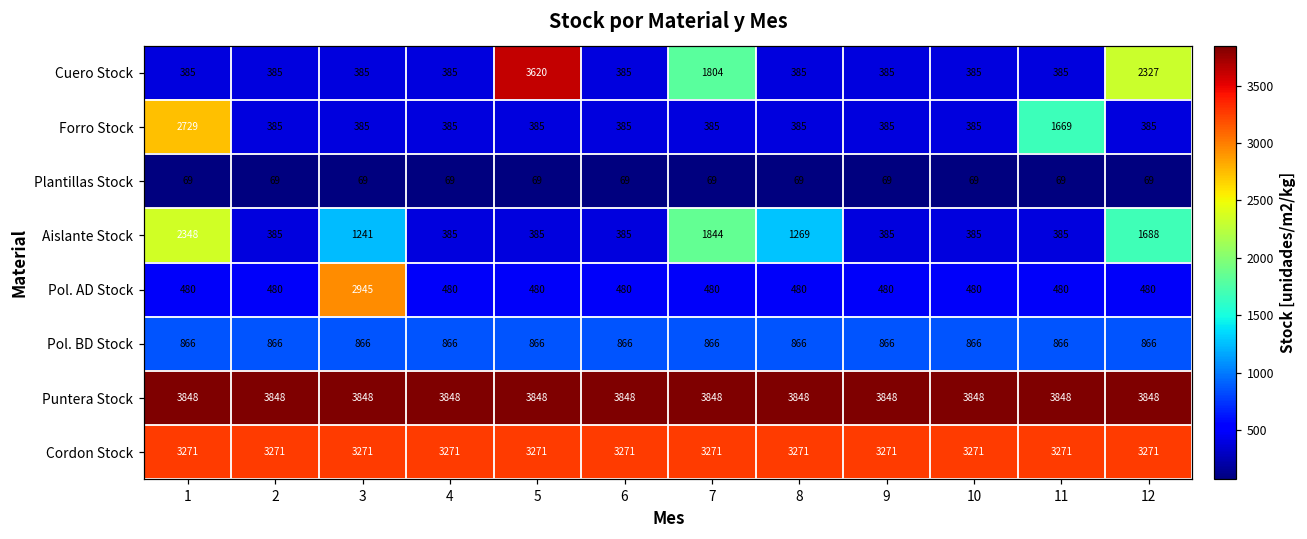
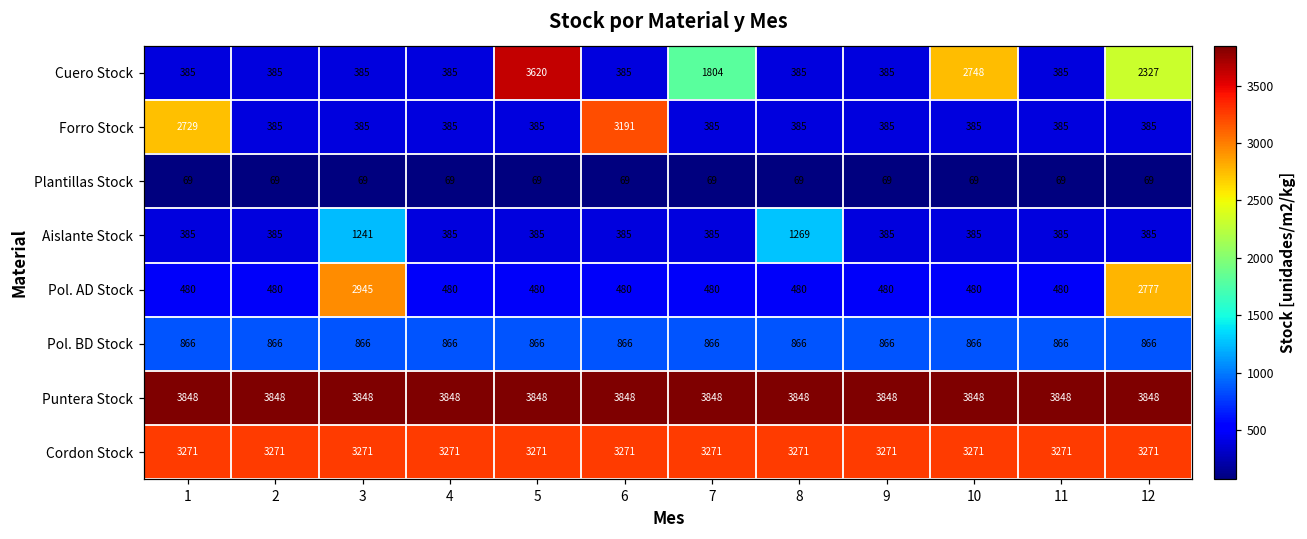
Cuero Stock, 10: 385 -> 2748
Forro Stock, 6: 385 -> 3191
Forro Stock, 11: 1669 -> 385
Aislante Stock, 1: 2348 -> 385
Aislante Stock, 7: 1844 -> 385
Aislante Stock, 12: 1688 -> 385
Pol. AD Stock, 12: 480 -> 2777
